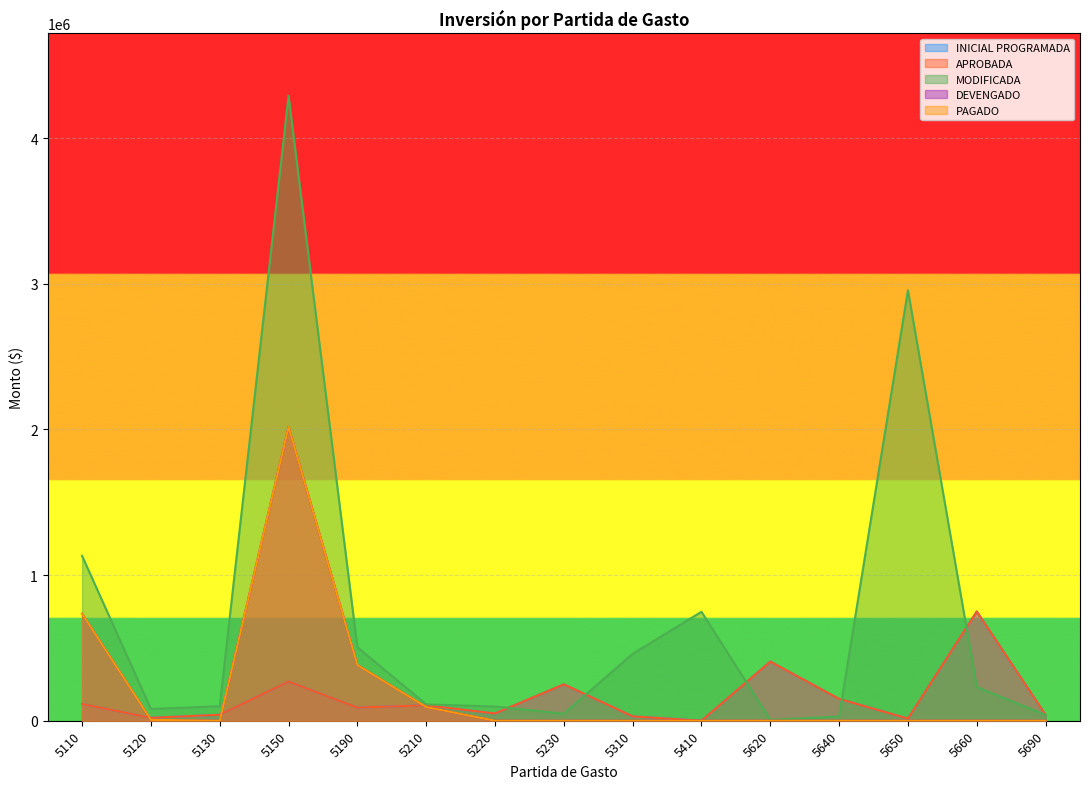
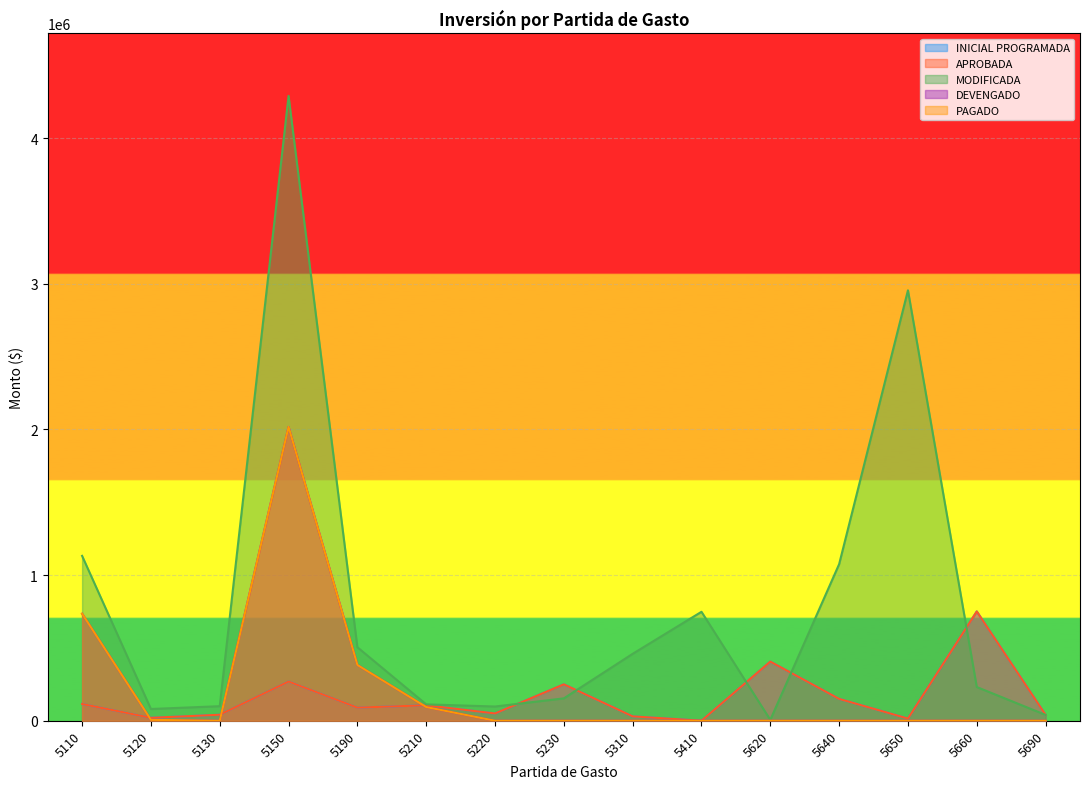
MODIFICADA, 5230: 50000 -> 150000
MODIFICADA, 5640: 30000 -> 1070000
